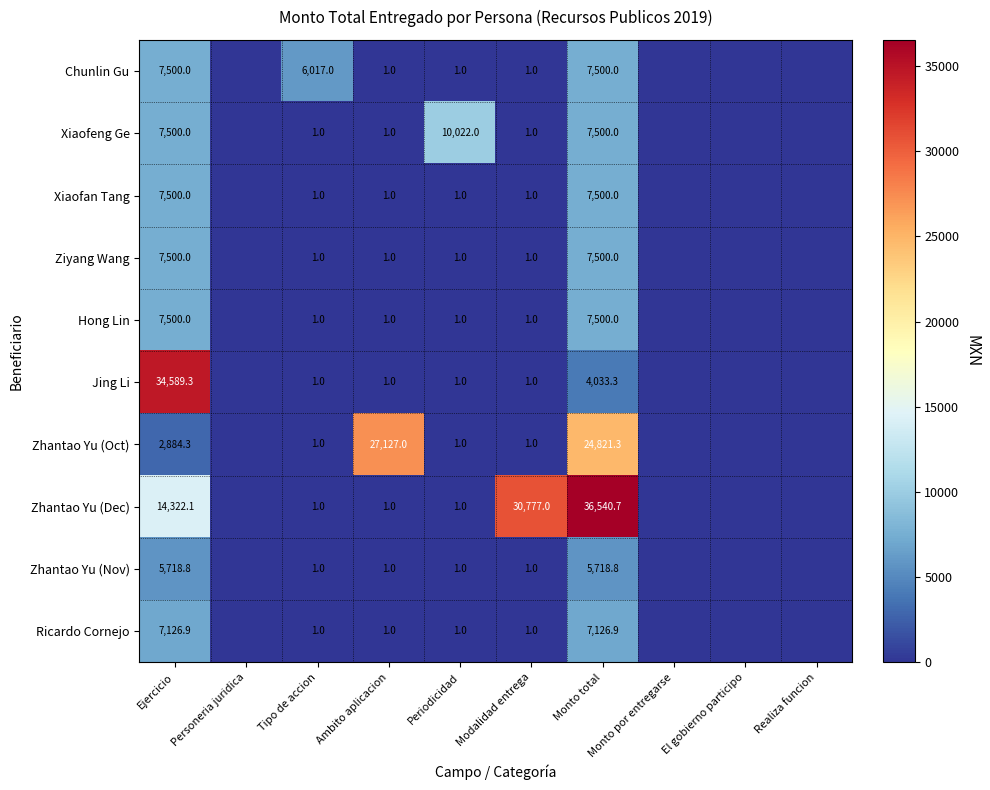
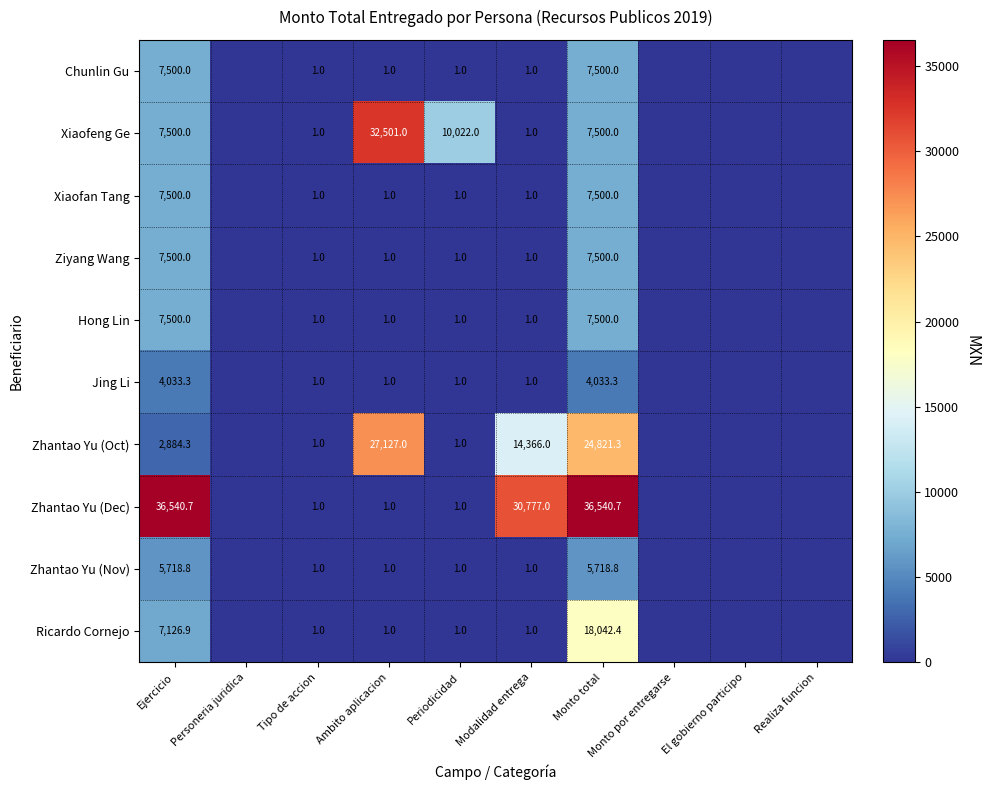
Chunlin Gu, Tipo de accion: 6,017.0 -> 1.0
Xiaofeng Ge, Ambito aplicacion: 1.0 -> 32,501.0
Jing Li, Ejercicio: 34,589.3 -> 4,033.3
Zhantao Yu (Oct), Modalidad entrega: 1.0 -> 14,366.0
Zhantao Yu (Dec), Ejercicio: 14,322.1 -> 36,540.7
Ricardo Cornejo, Monto total: 7,126.9 -> 18,042.4
